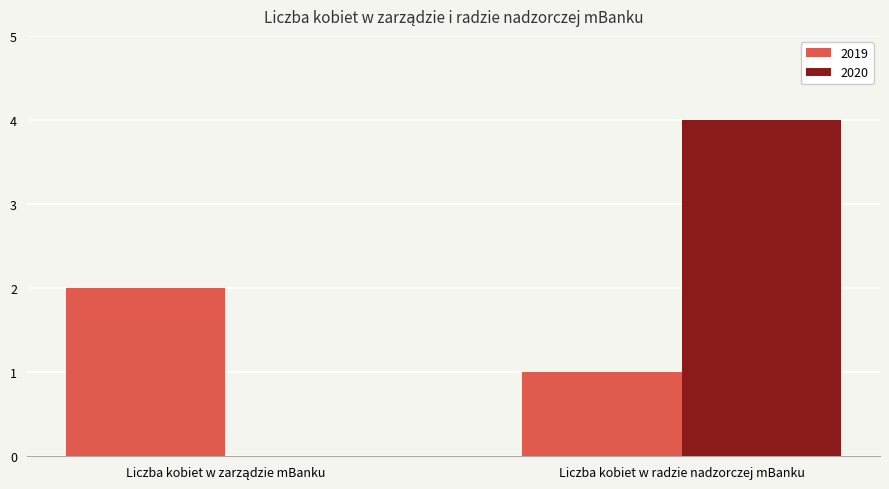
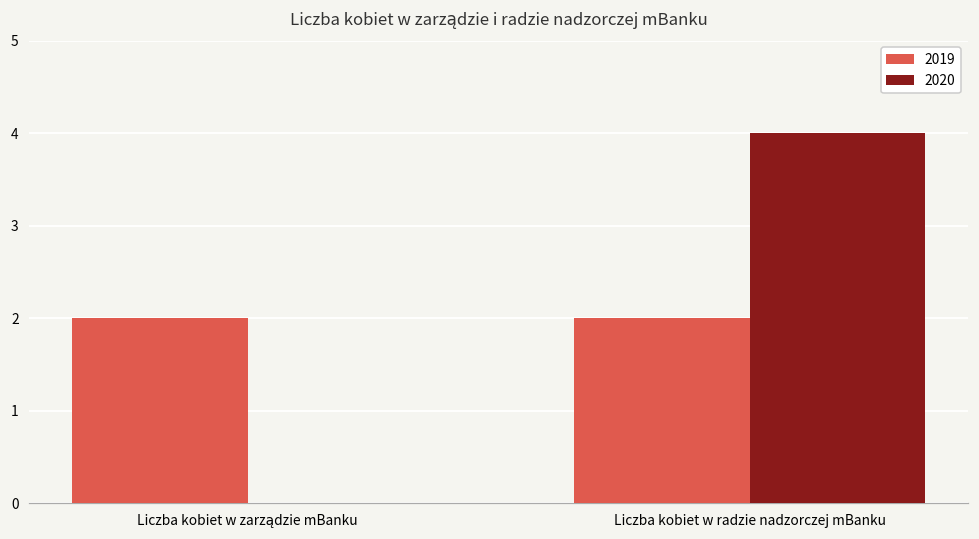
2019, Liczba kobiet w radzie nadzorczej mBanku: 1 -> 2
